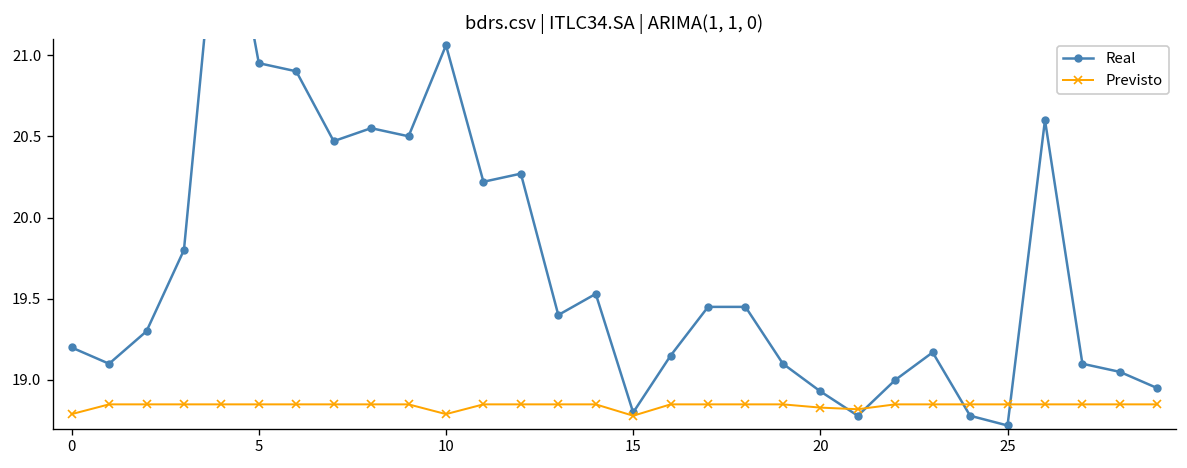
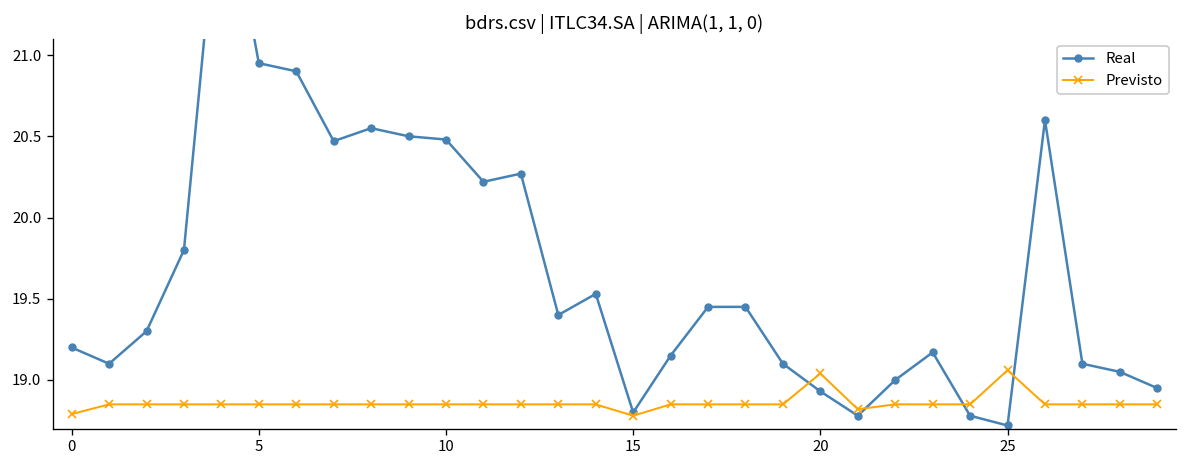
Real, 10: 21.06 -> 20.48
Previsto, 10: 18.79 -> 18.85
Previsto, 20: 18.83 -> 19.04
Previsto, 25: 18.85 -> 19.06
